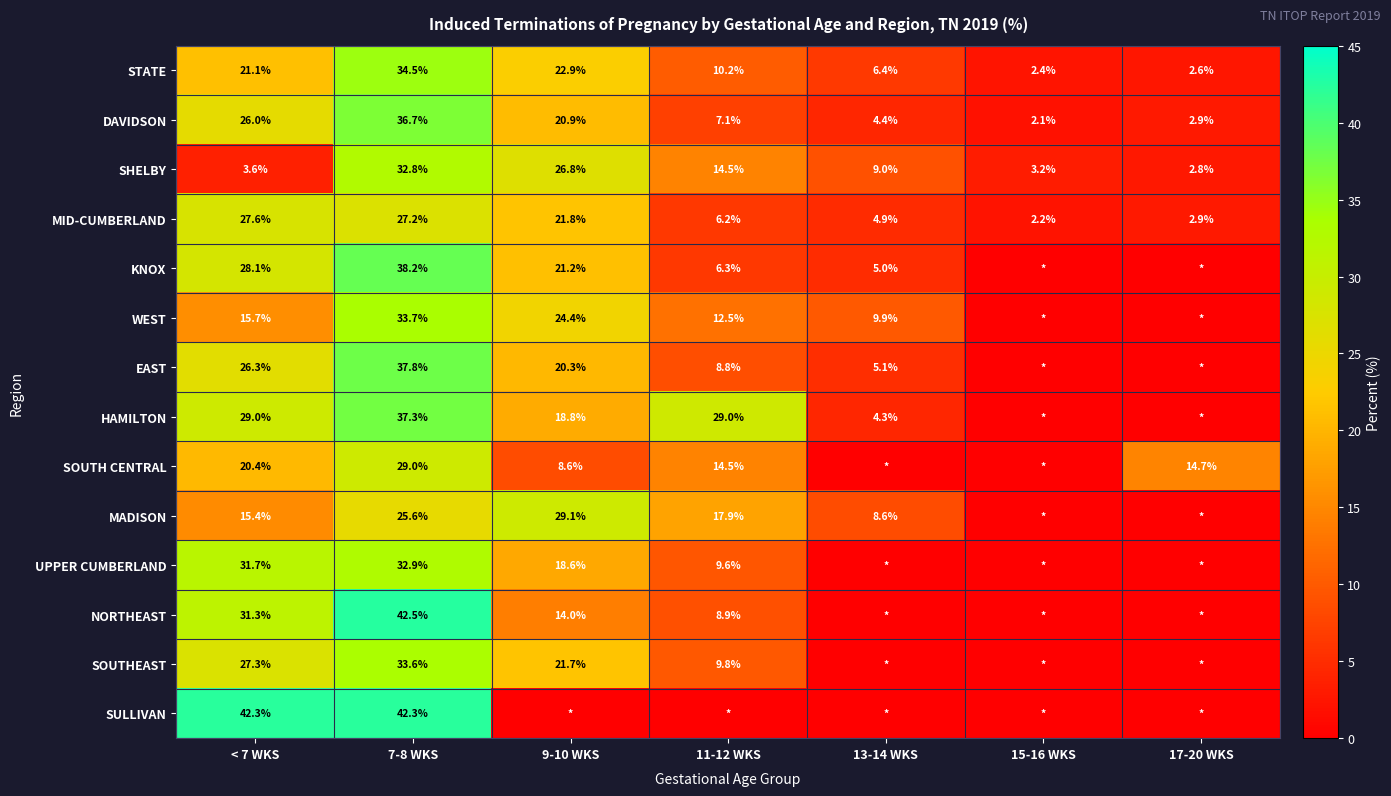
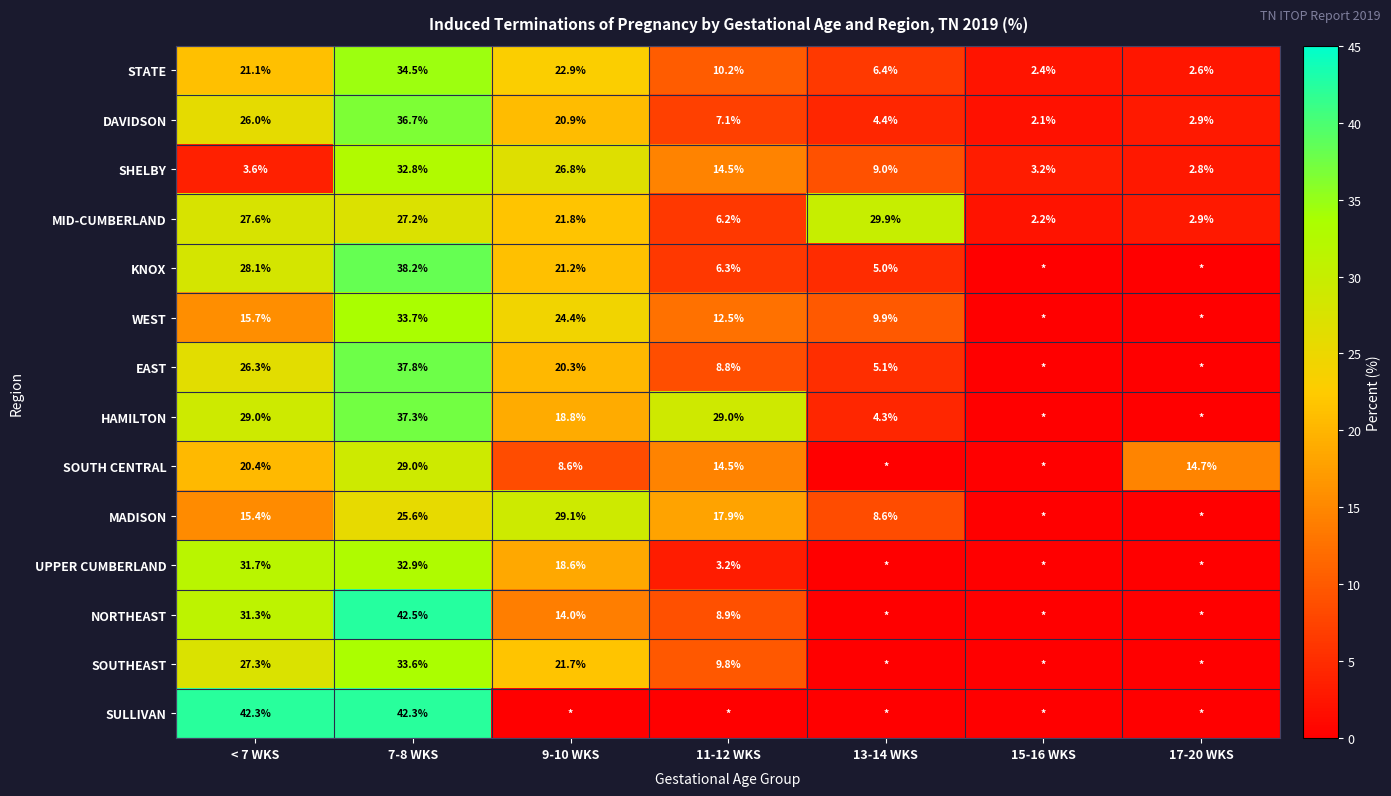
MID-CUMBERLAND, 13-14 WKS: 4.9% -> 29.9%
UPPER CUMBERLAND, 11-12 WKS: 9.6% -> 3.2%
